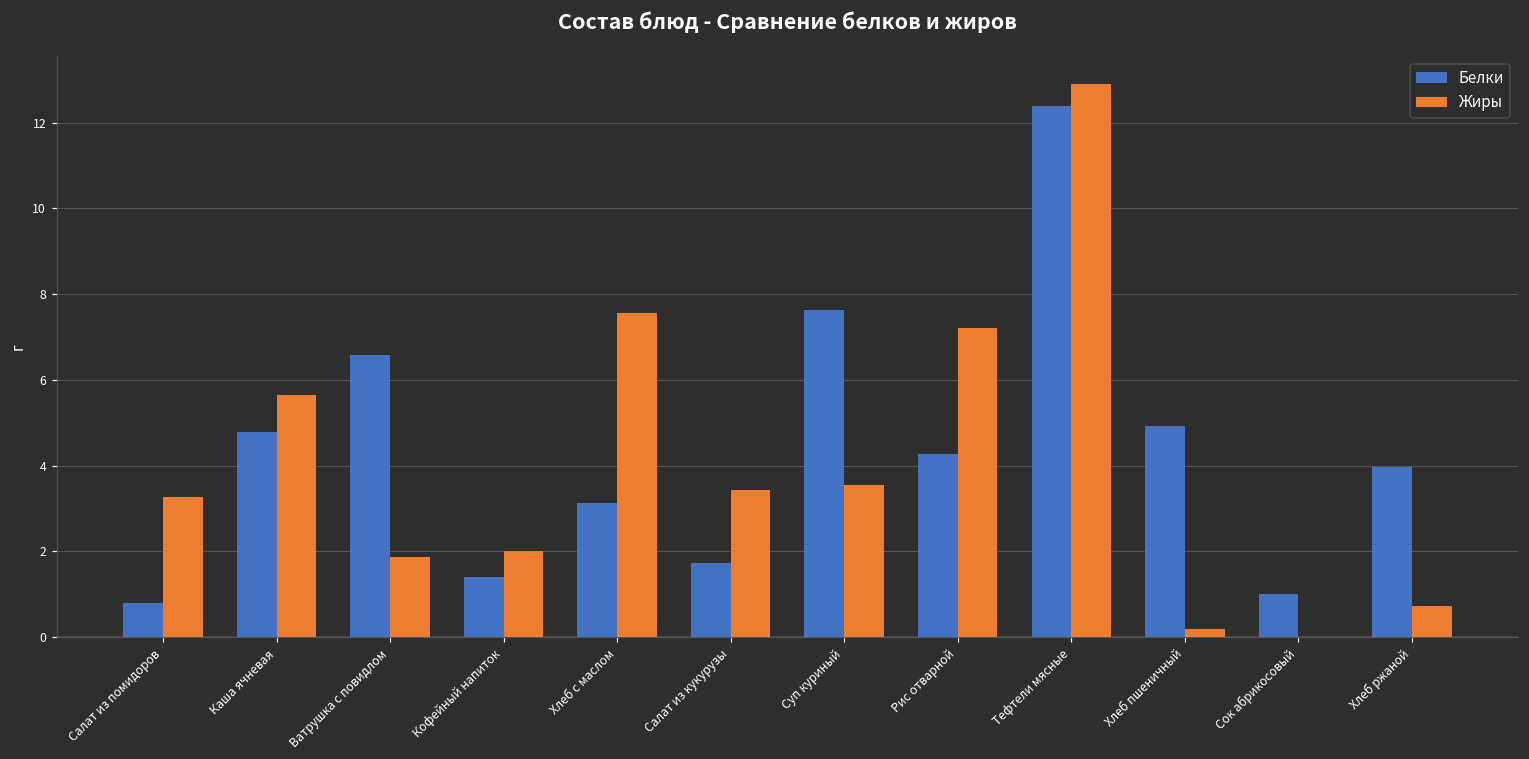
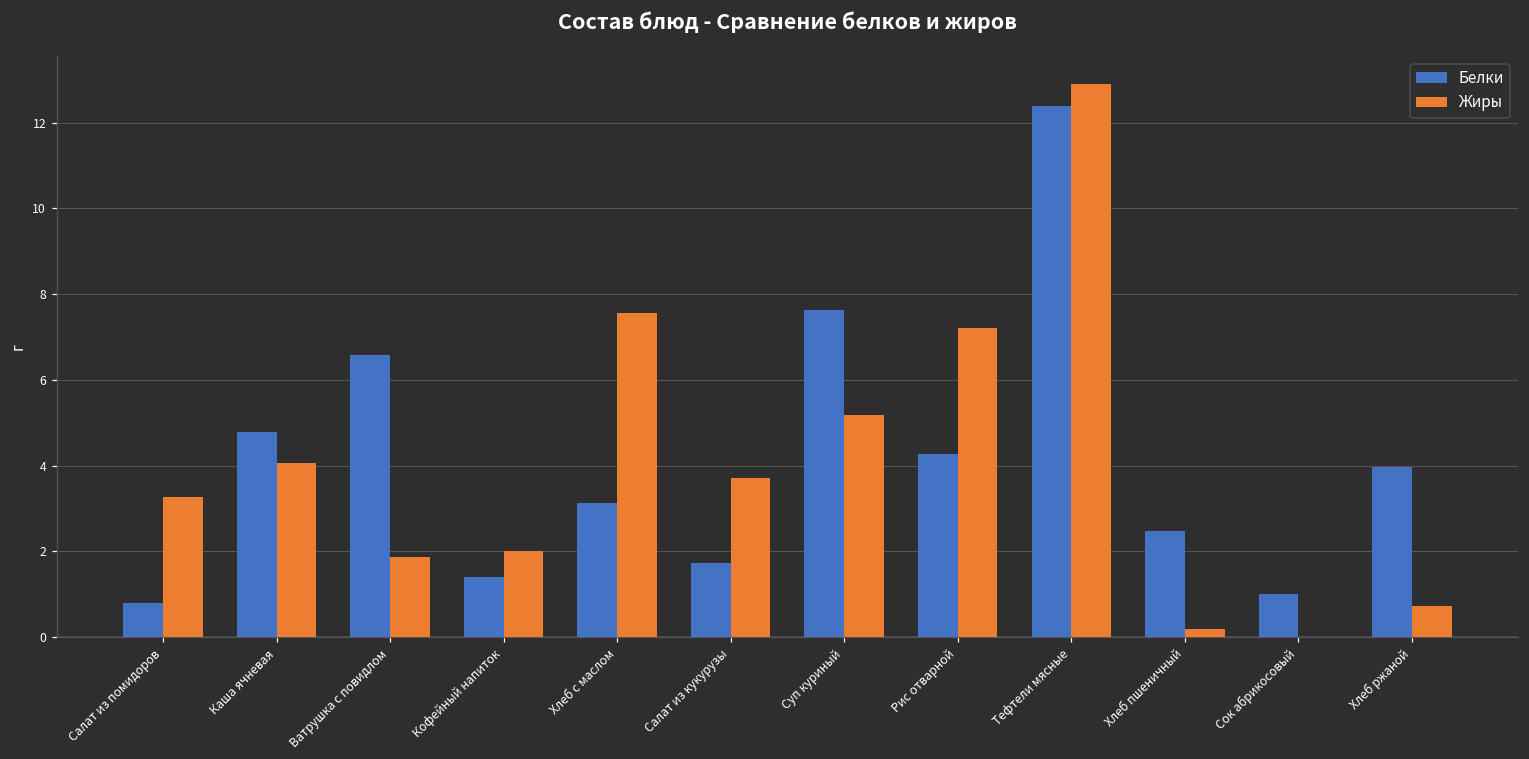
Жиры, Каша ячневая: 5.6 -> 4.1
Жиры, Салат из кукурузы: 3.4 -> 3.7
Жиры, Суп куриный: 3.6 -> 5.2
Белки, Хлеб пшеничный: 4.9 -> 2.5
